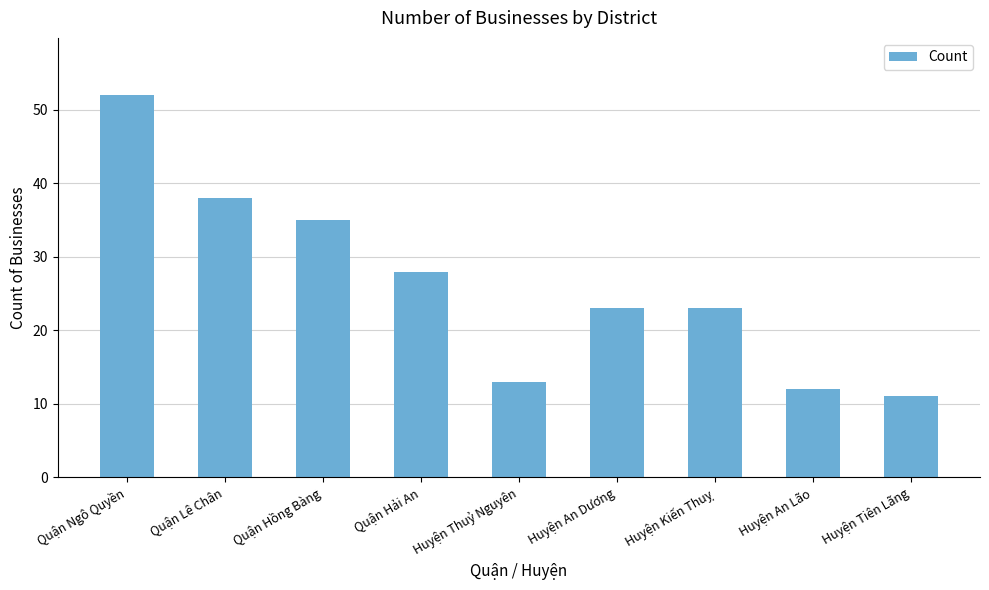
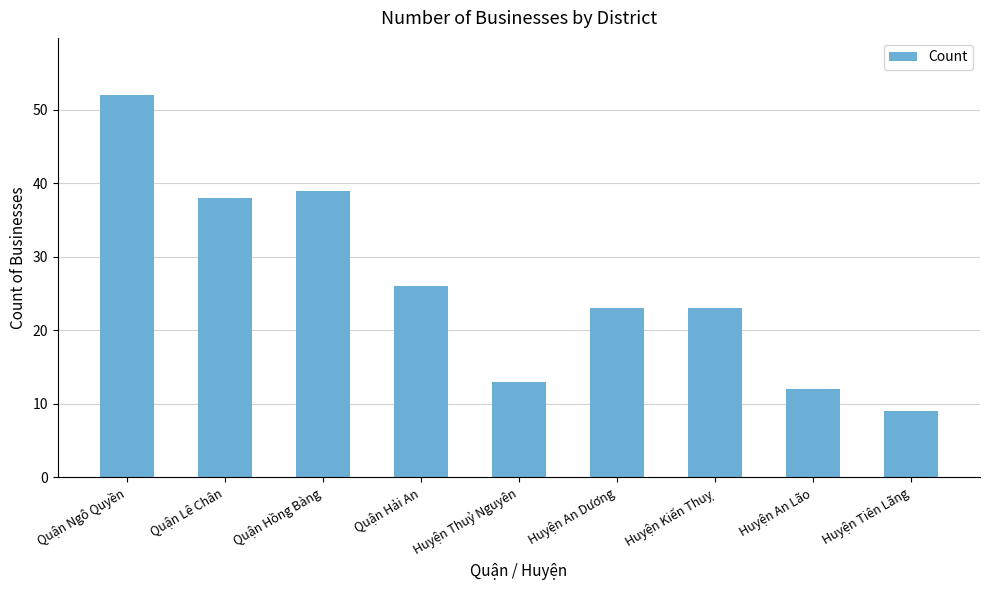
Quận Hồng Bàng: 35 -> 39
Quận Hải An: 28 -> 26
Huyện Tiên Lãng: 11 -> 9
